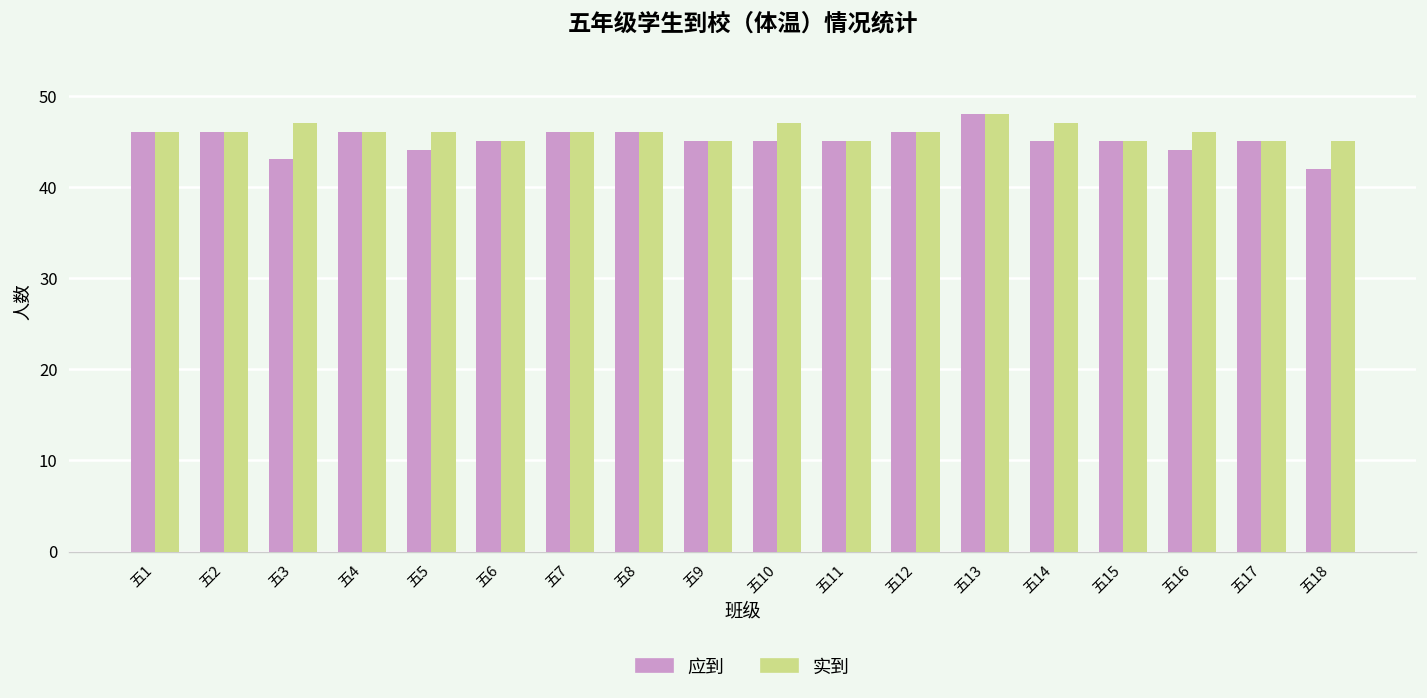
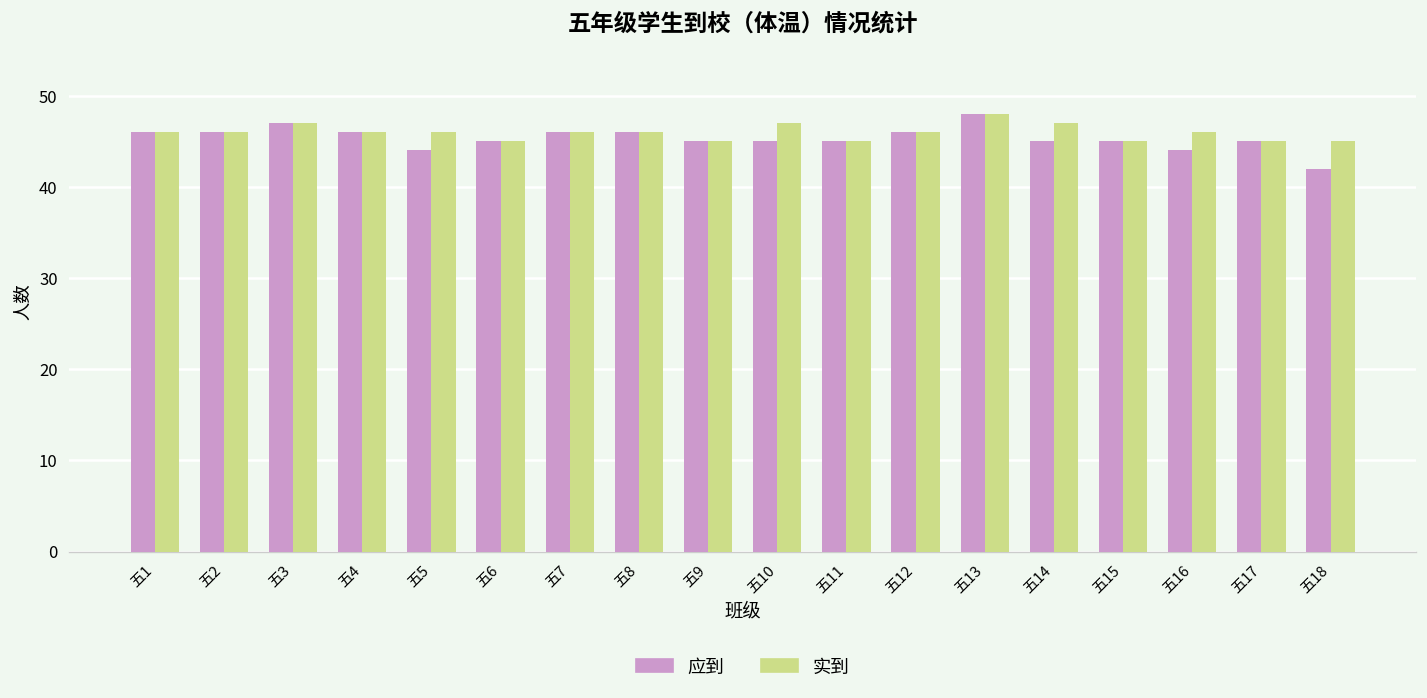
应到, 五3: 43 -> 47
